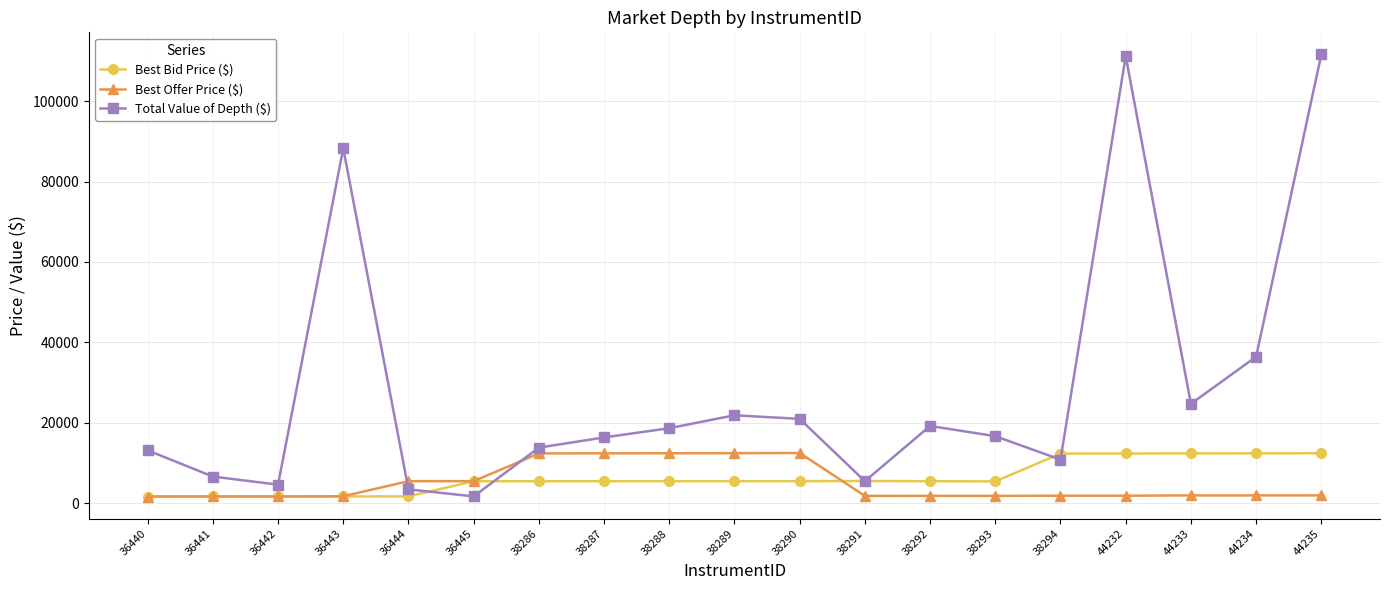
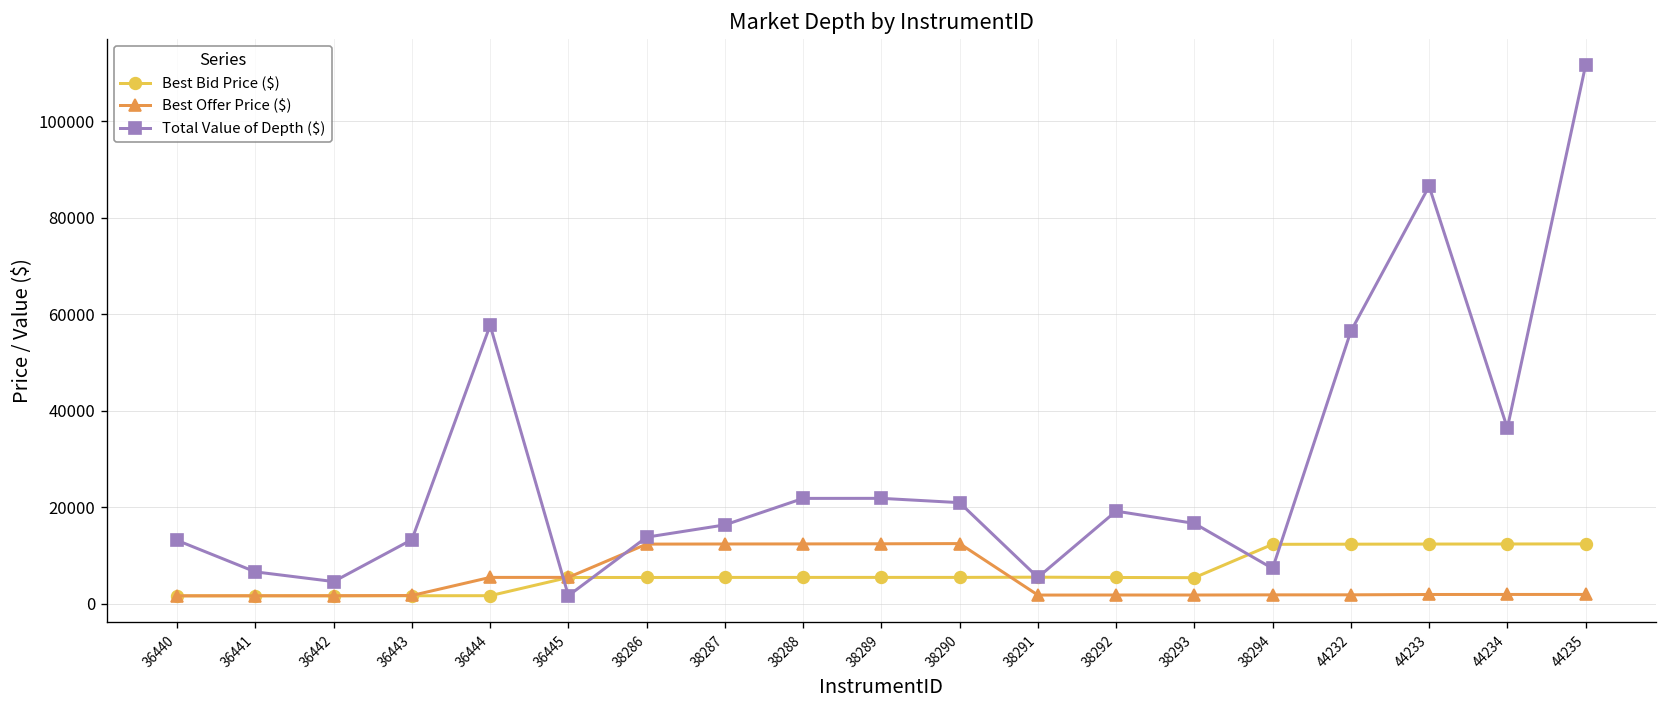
Total Value of Depth ($), 36443: 88000 -> 13000
Total Value of Depth ($), 36444: 3000 -> 58000
Total Value of Depth ($), 38288: 19000 -> 22000
Total Value of Depth ($), 38294: 11000 -> 7000
Total Value of Depth ($), 44232: 111000 -> 56000
Total Value of Depth ($), 44233: 25000 -> 87000
